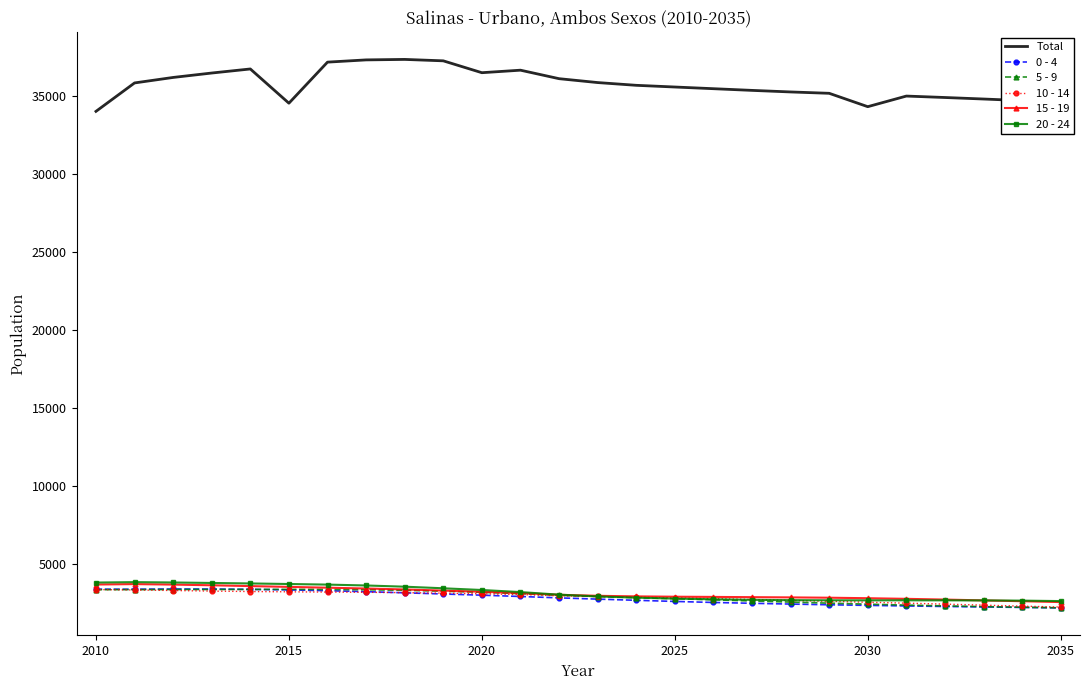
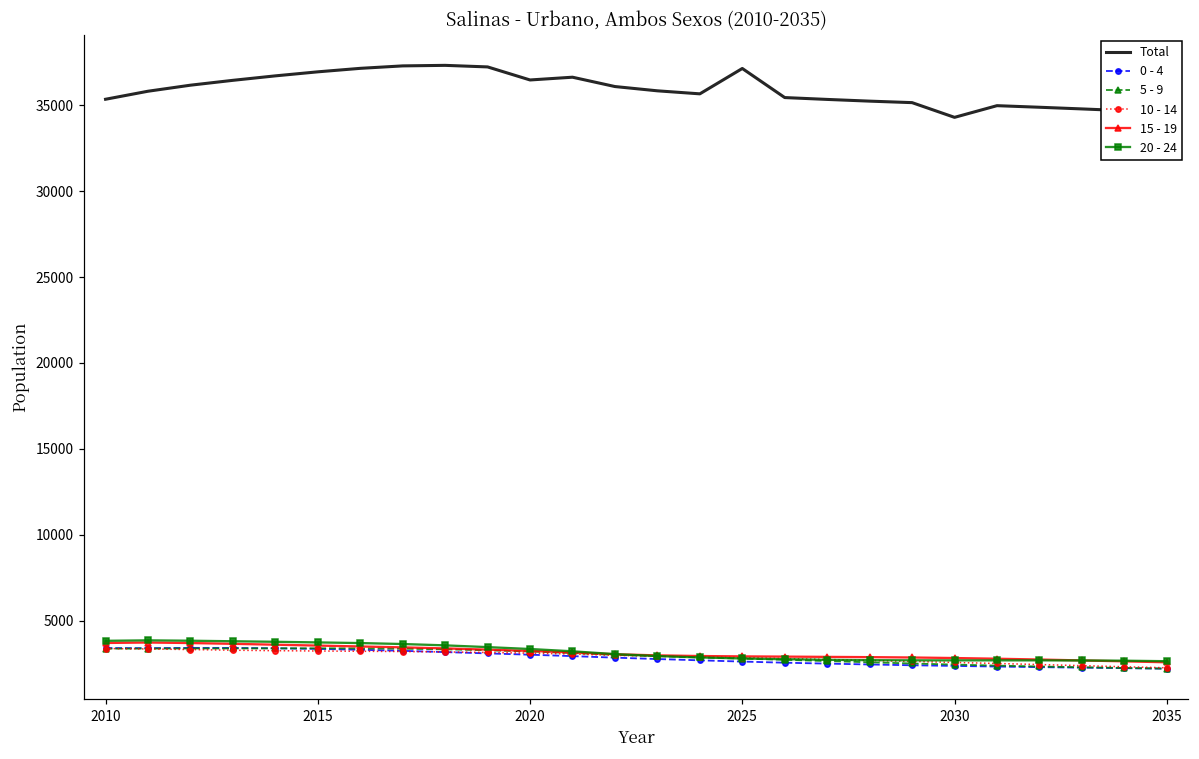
Total, 2010: 34000 -> 35400
Total, 2015: 34500 -> 37000
Total, 2025: 35600 -> 37200
